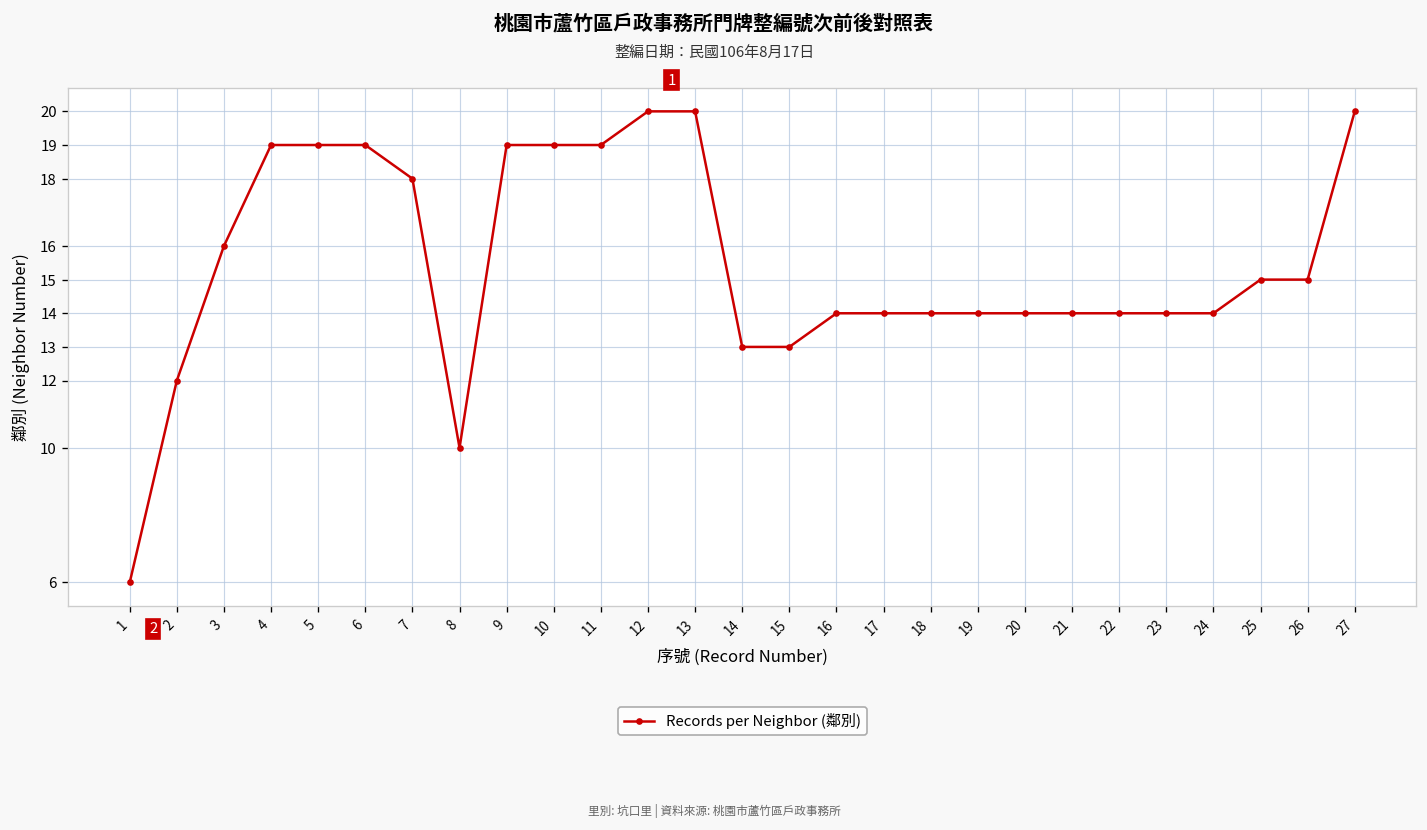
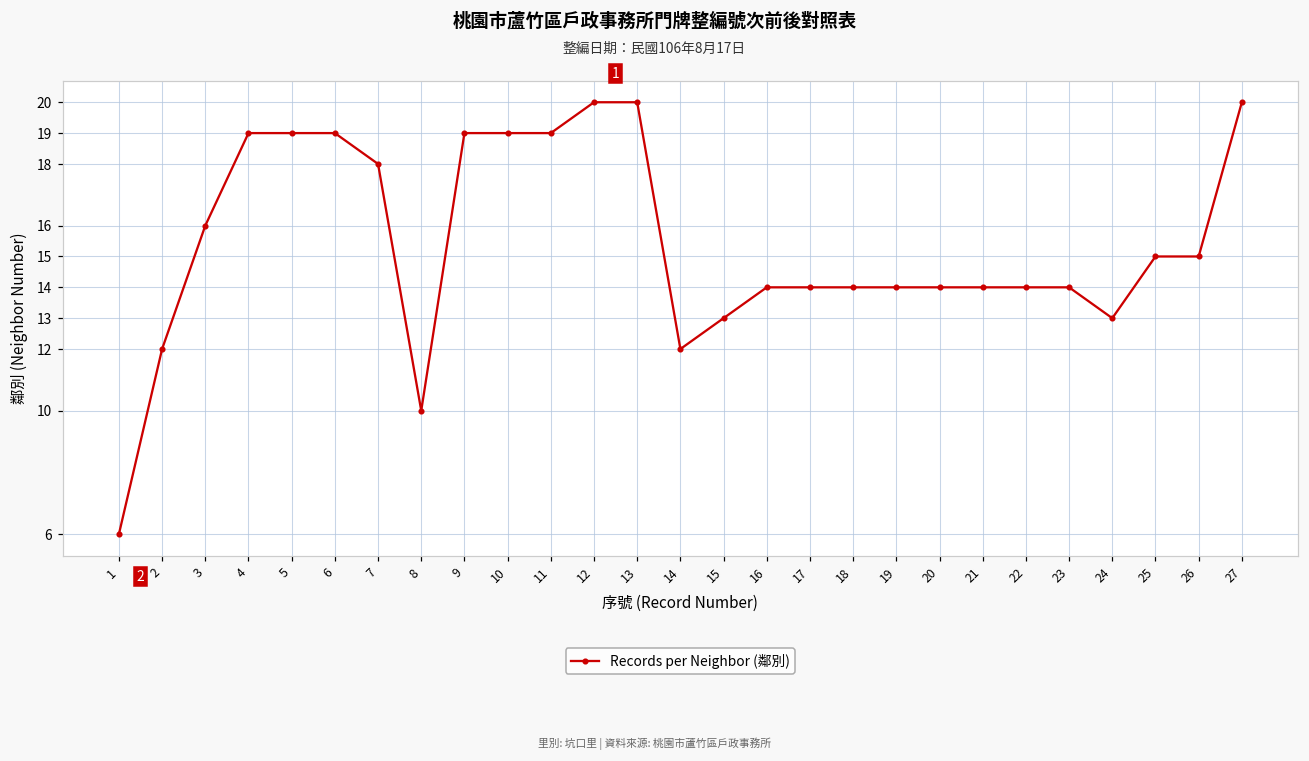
14: 13 -> 12
24: 14 -> 13
